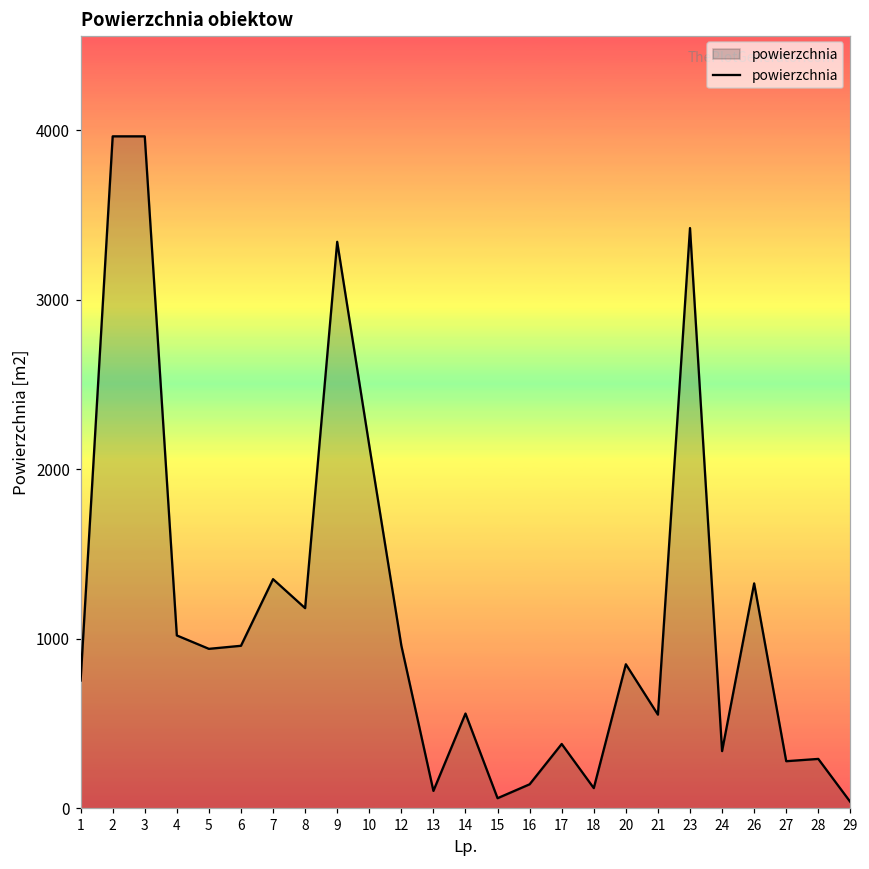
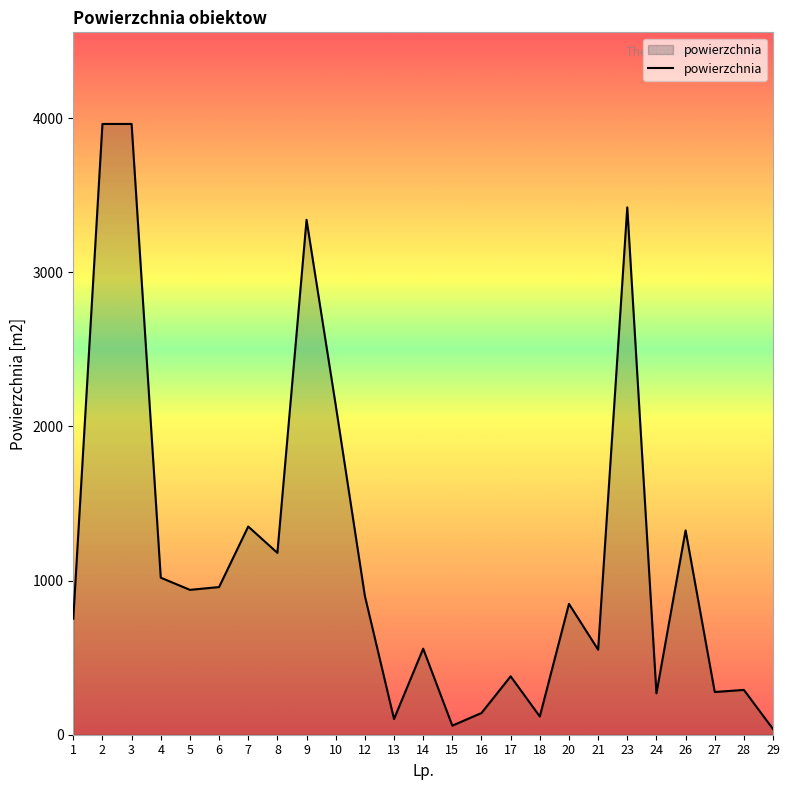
12: 960 -> 900
24: 340 -> 270
